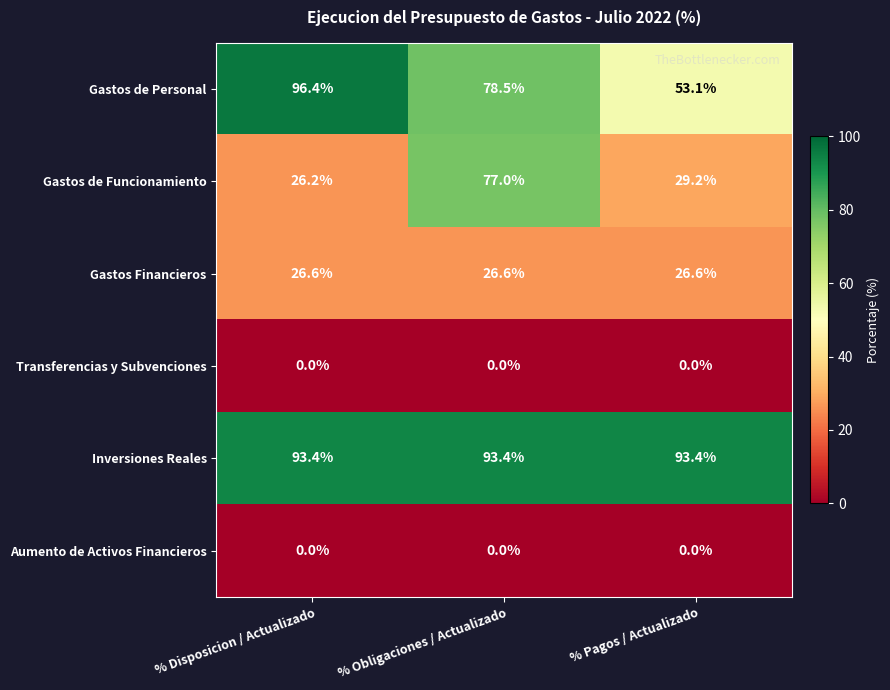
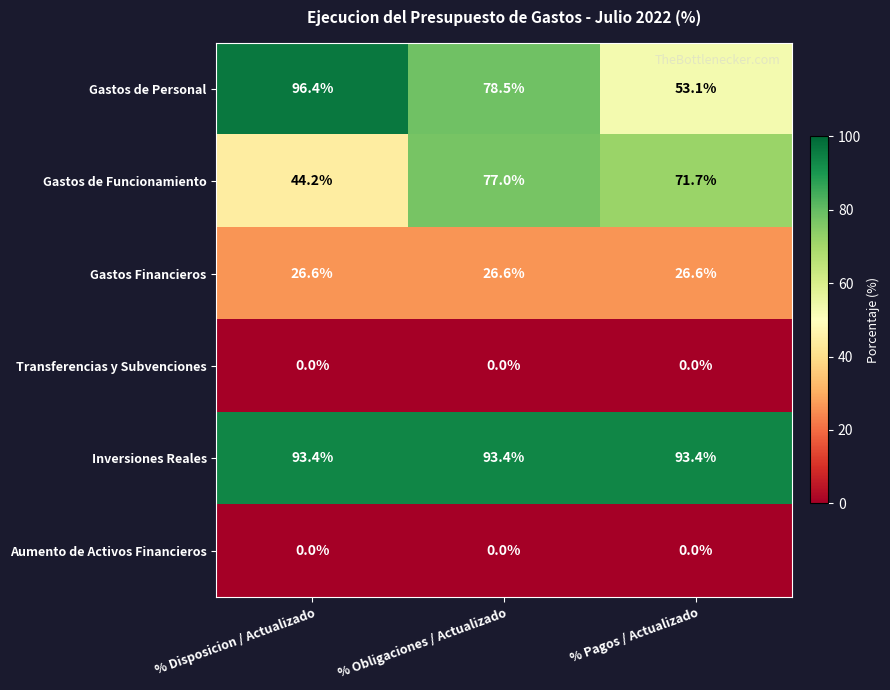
Gastos de Funcionamiento, % Disposicion / Actualizado: 26.2% -> 44.2%
Gastos de Funcionamiento, % Pagos / Actualizado: 29.2% -> 71.7%
